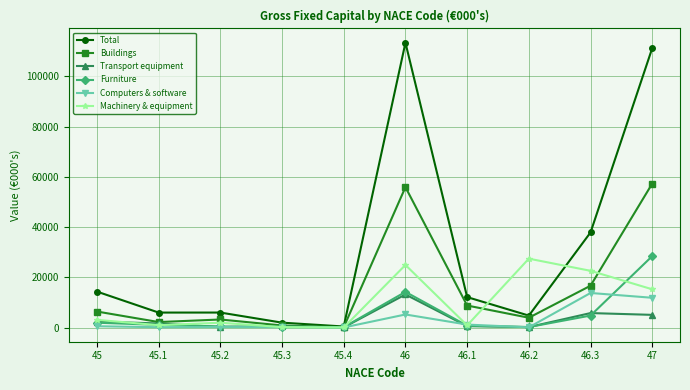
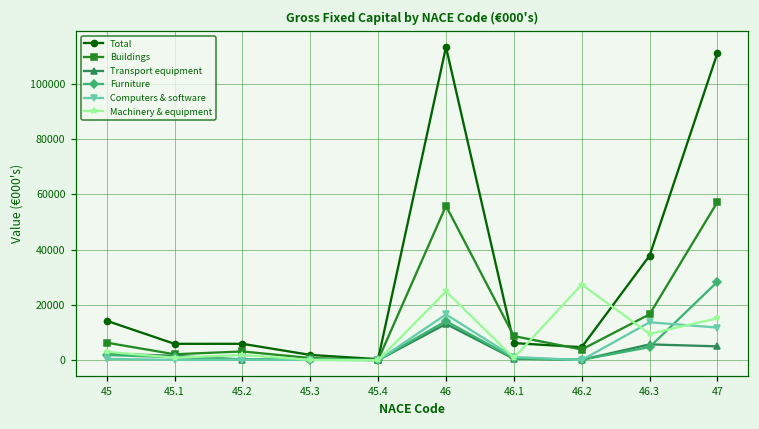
Computers & software, 46: 5000 -> 17000
Total, 46.1: 12000 -> 6000
Machinery & equipment, 46.3: 23000 -> 10000
